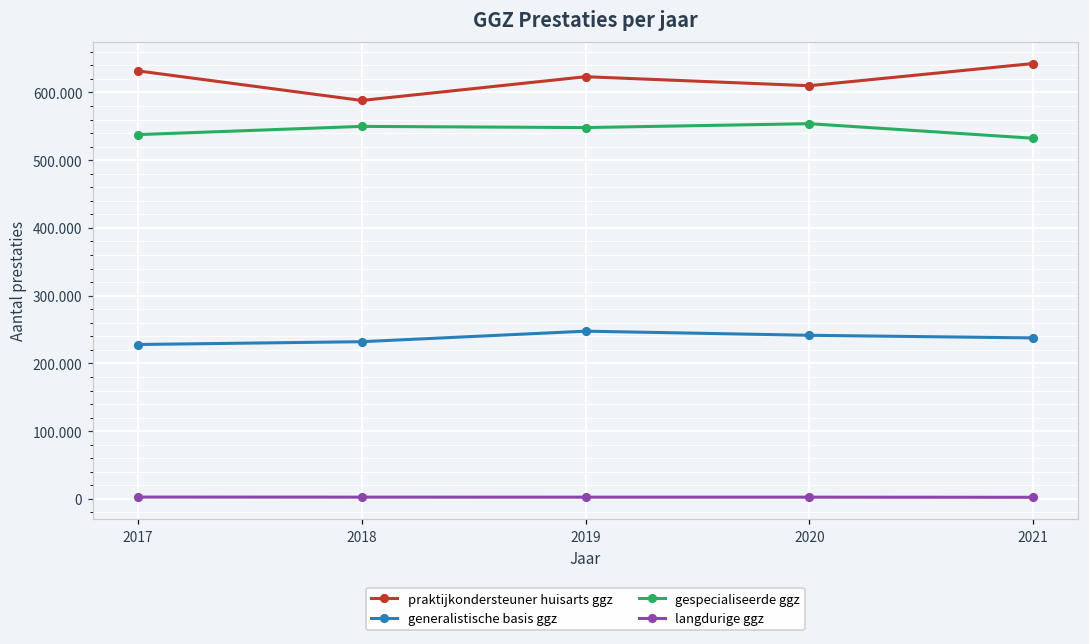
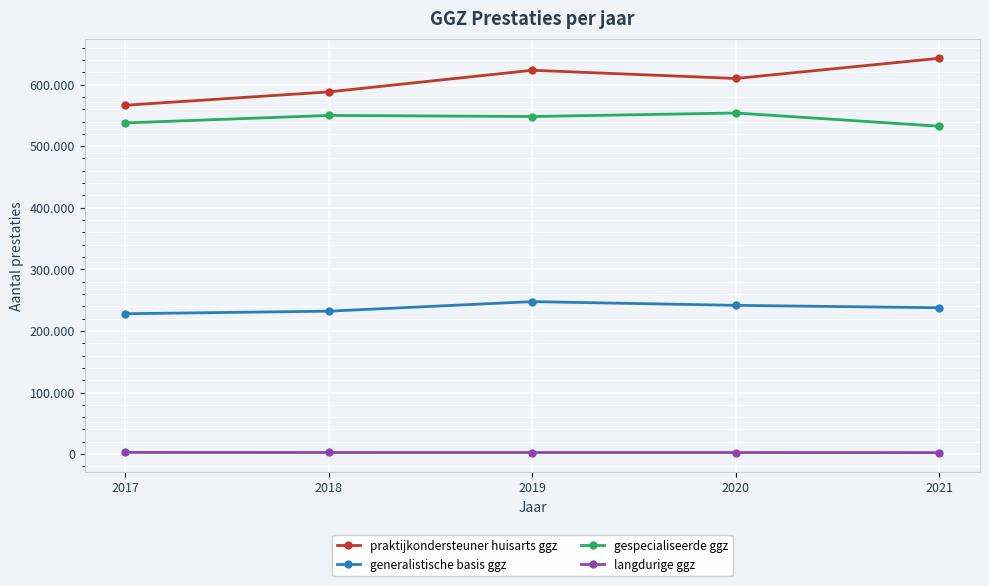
praktijkondersteuner huisarts ggz, 2017: 630 -> 570
